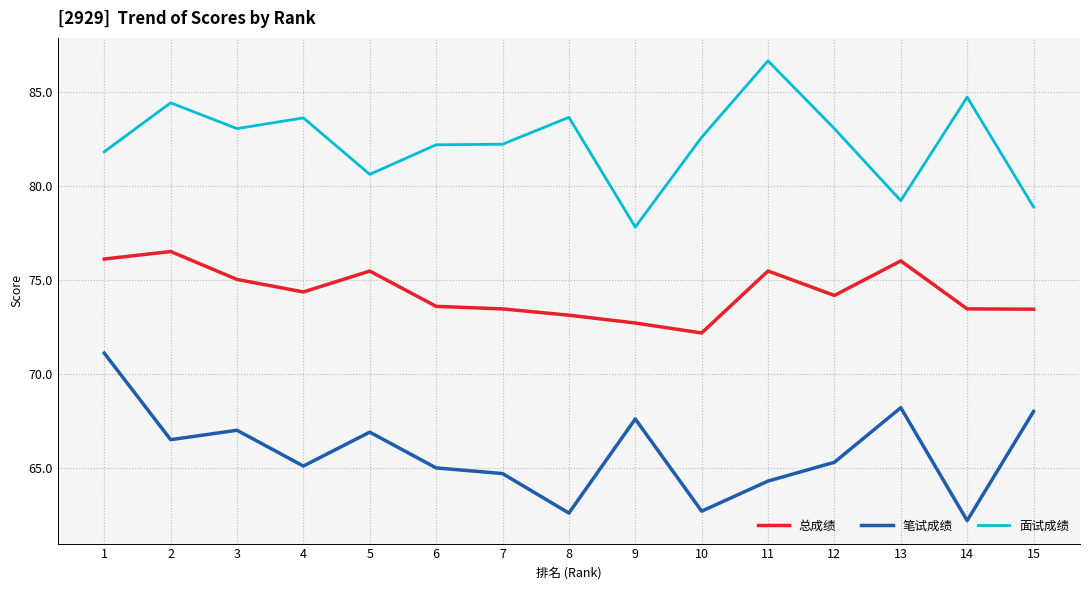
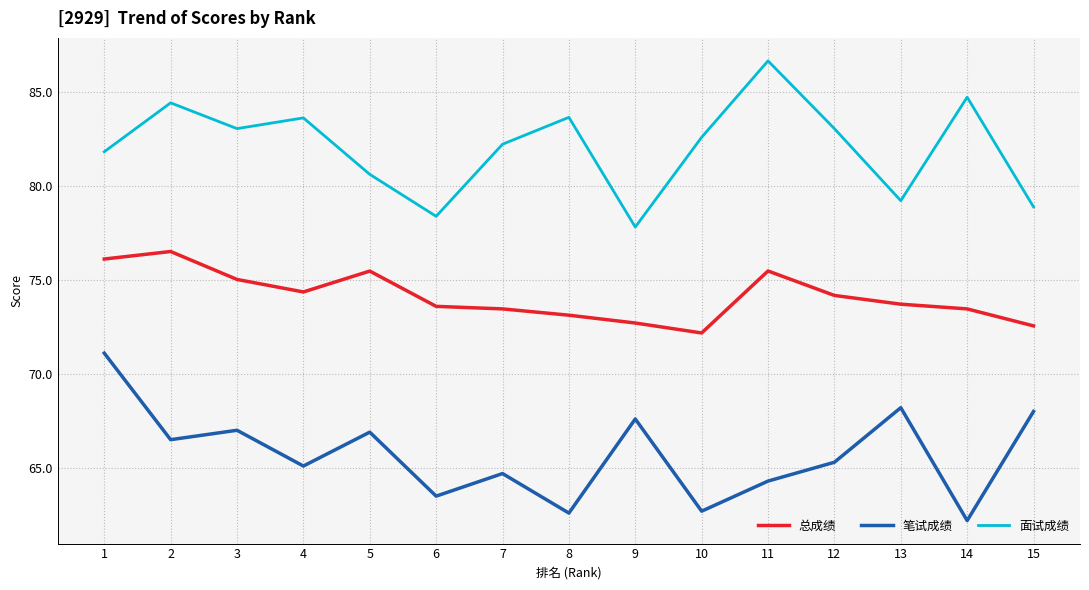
笔试成绩, 6: 65.0 -> 63.5
面试成绩, 6: 82.2 -> 78.4
总成绩, 13: 76.0 -> 73.7
总成绩, 15: 73.4 -> 72.5
